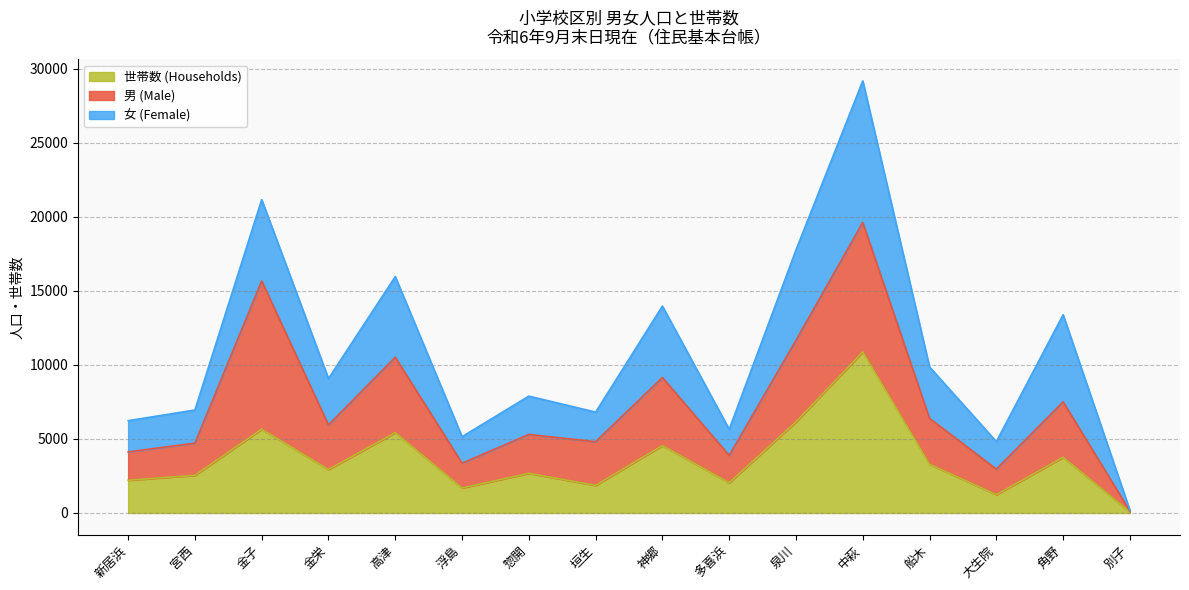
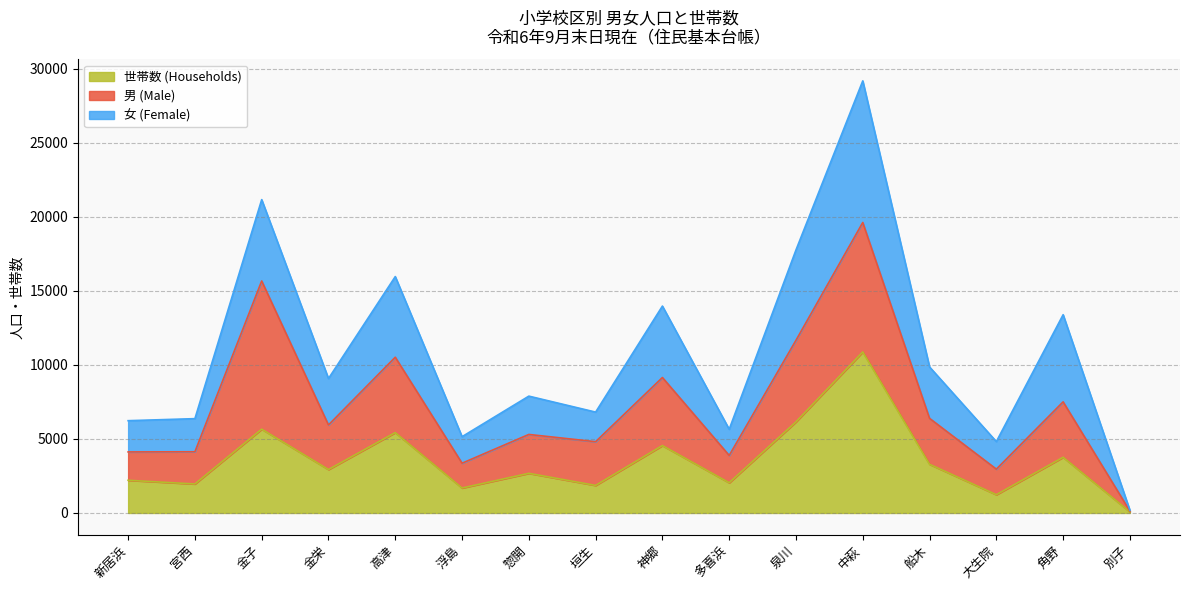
世帯数 (Households), 宮西: 2500 -> 2000
